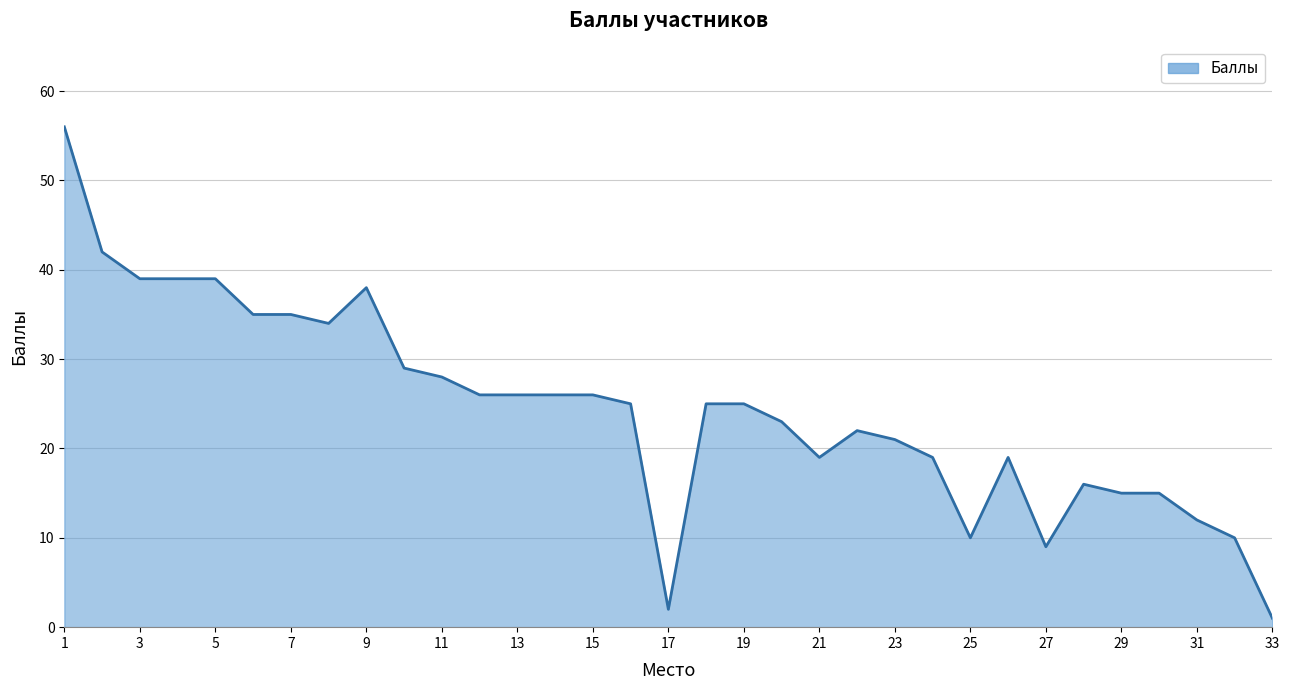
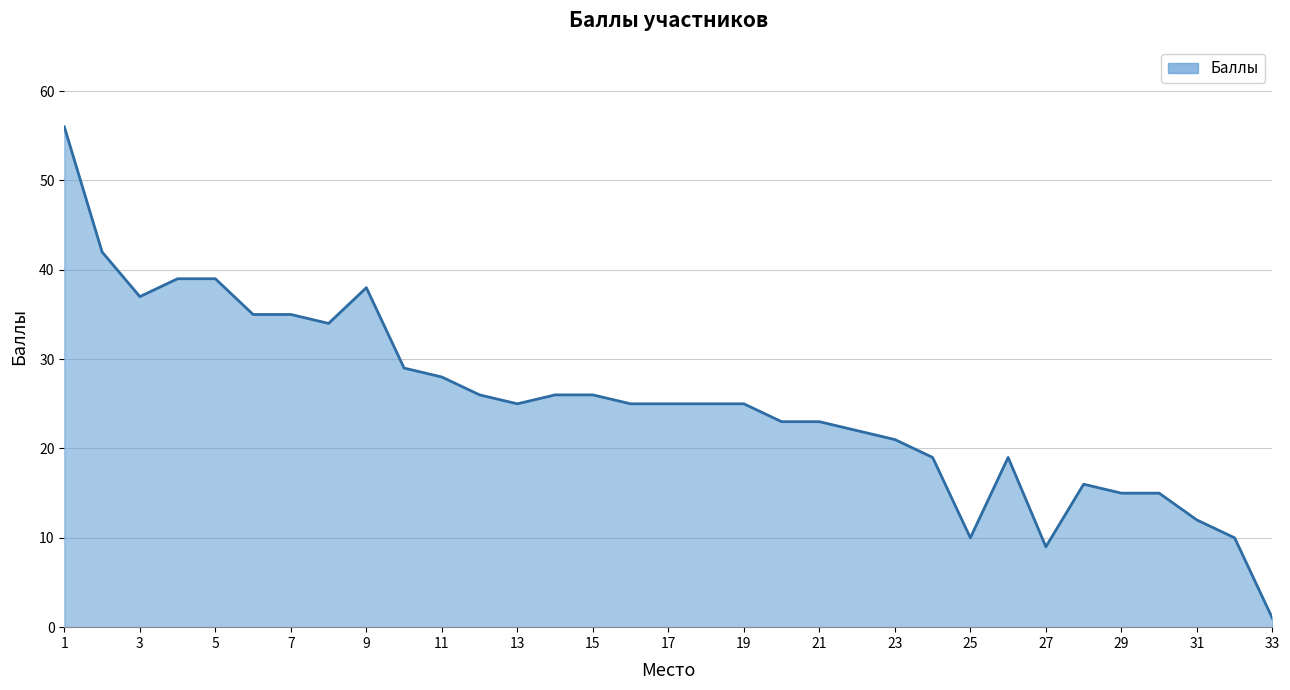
3: 39 -> 37
13: 26 -> 25
17: 2 -> 25
21: 19 -> 23
